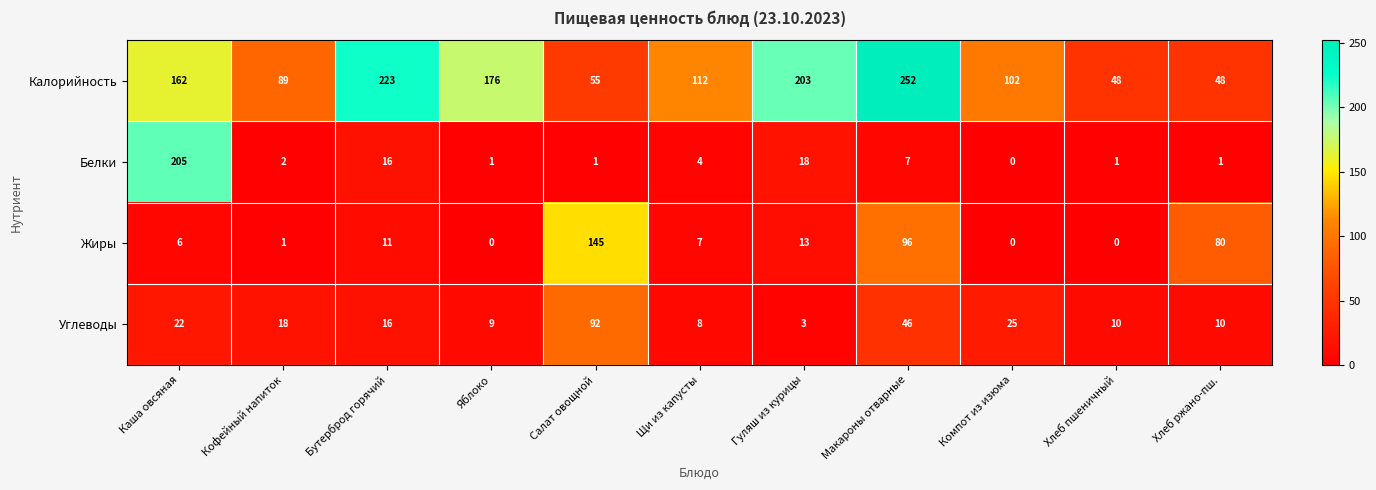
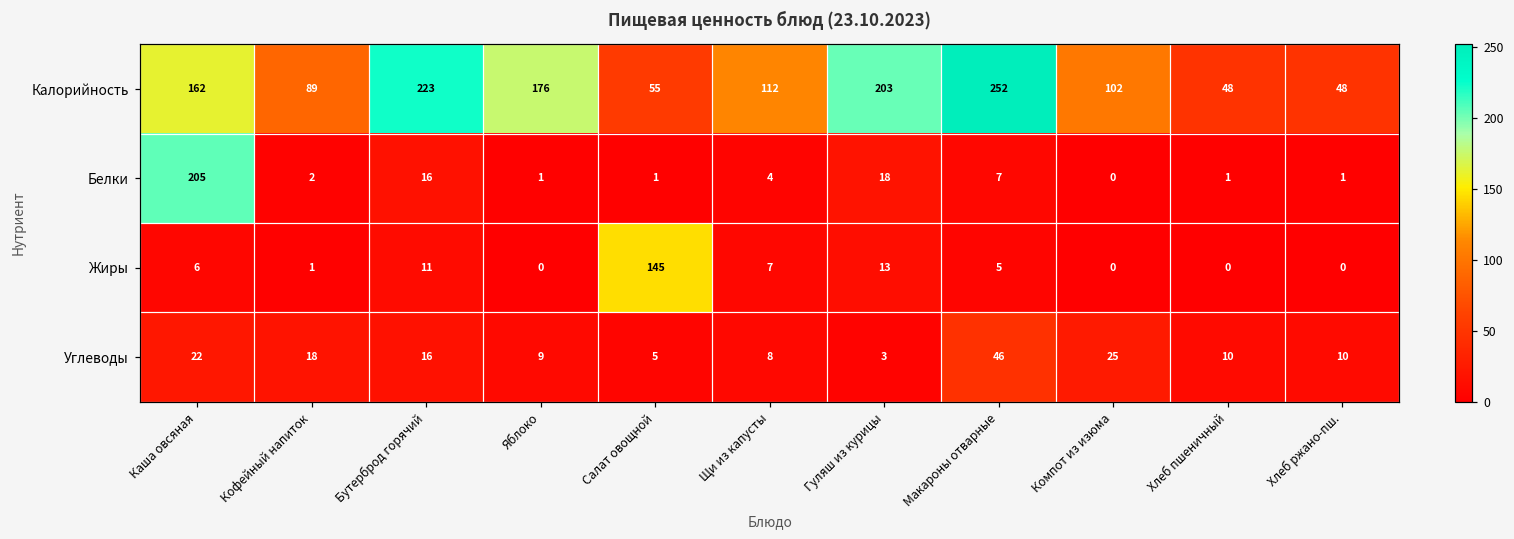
Жиры, Макароны отварные: 96 -> 5
Жиры, Хлеб ржано-пш.: 80 -> 0
Углеводы, Салат овощной: 92 -> 5
